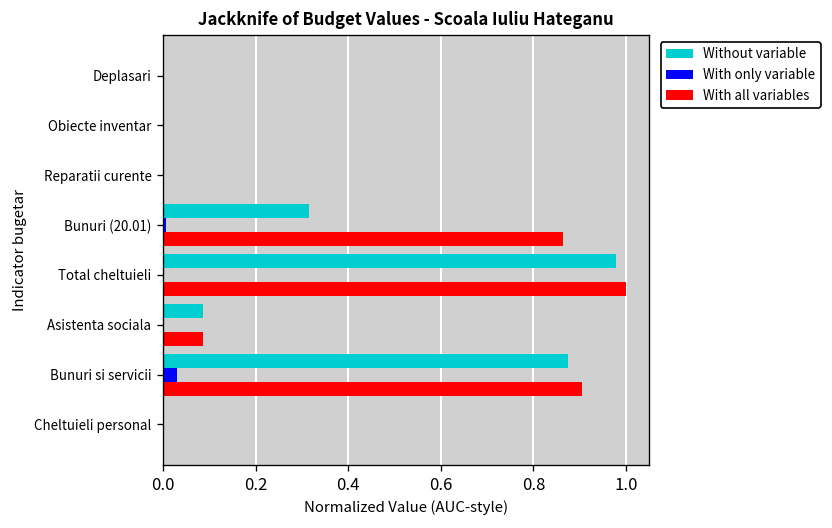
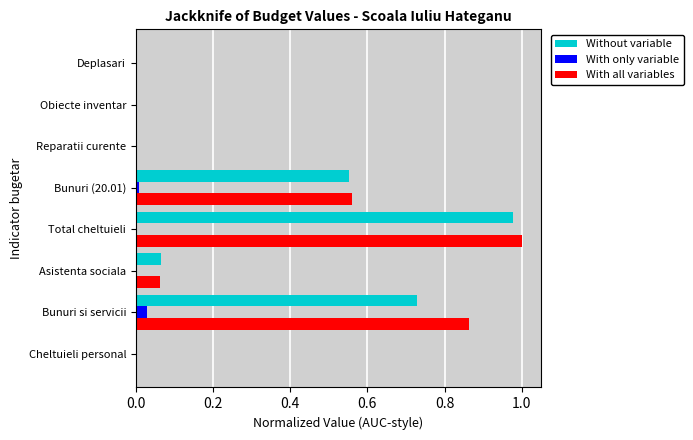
Without variable, Bunuri (20.01): 0.32 -> 0.55
With all variables, Bunuri (20.01): 0.86 -> 0.56
Without variable, Asistenta sociala: 0.09 -> 0.07
With all variables, Asistenta sociala: 0.09 -> 0.06
Without variable, Bunuri si servicii: 0.88 -> 0.73
With all variables, Bunuri si servicii: 0.90 -> 0.86
